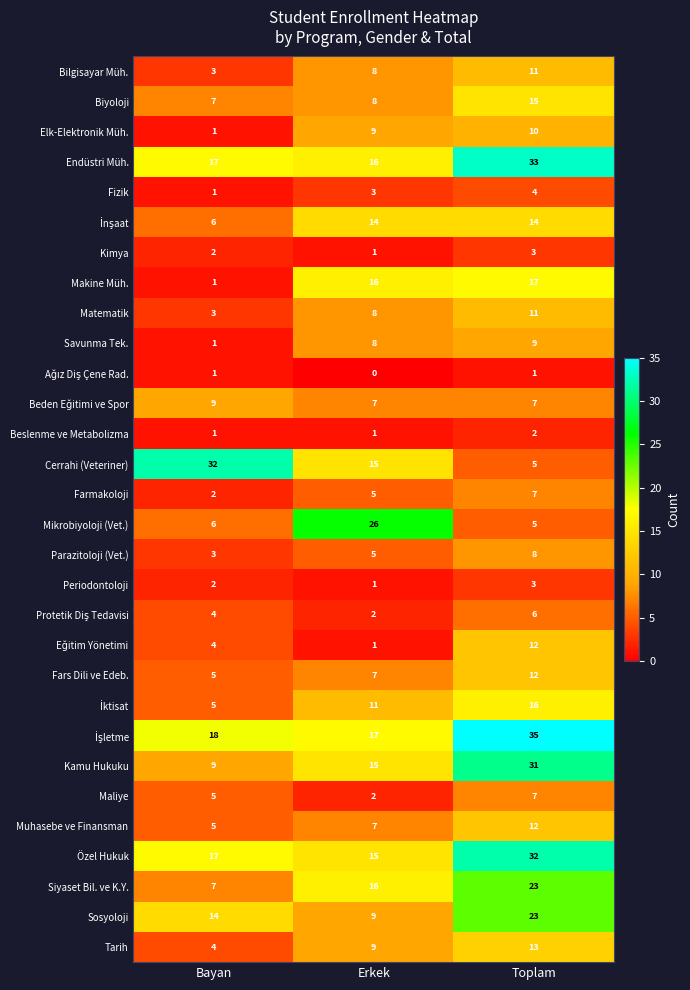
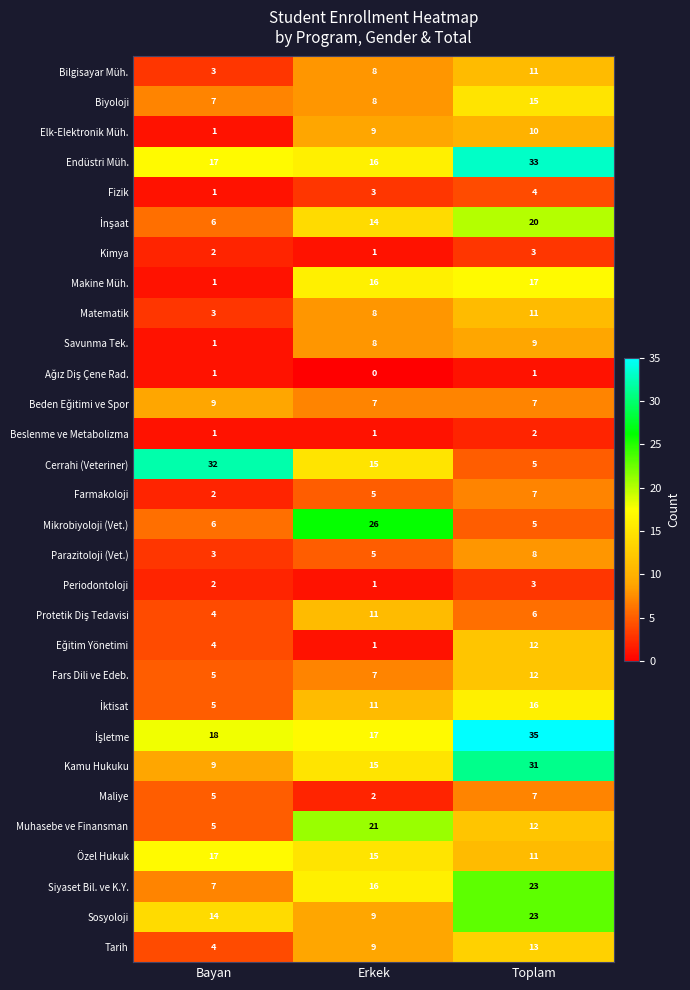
İnşaat, Toplam: 14 -> 20
Protetik Diş Tedavisi, Erkek: 2 -> 11
Muhasebe ve Finansman, Erkek: 7 -> 21
Özel Hukuk, Toplam: 32 -> 11
